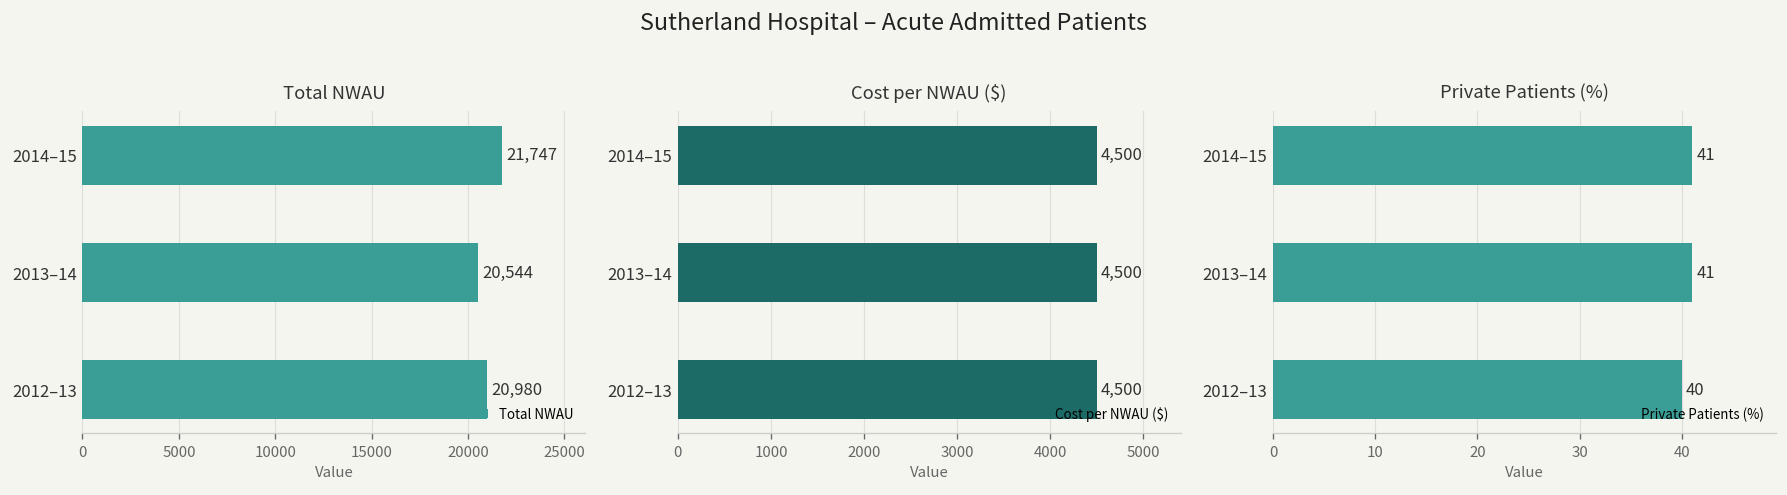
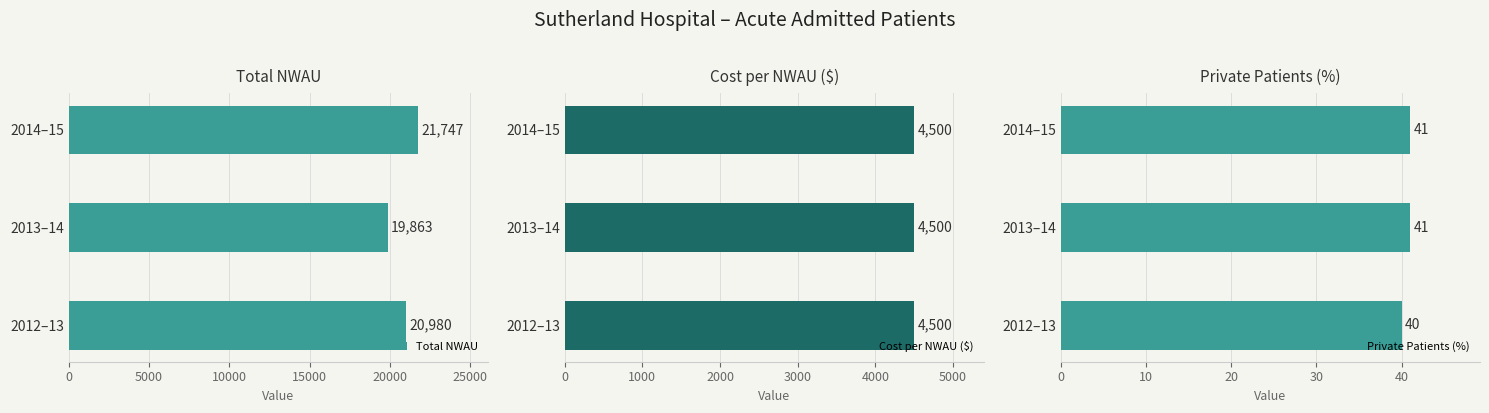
Total NWAU, 2013–14: 20,544 -> 19,863
